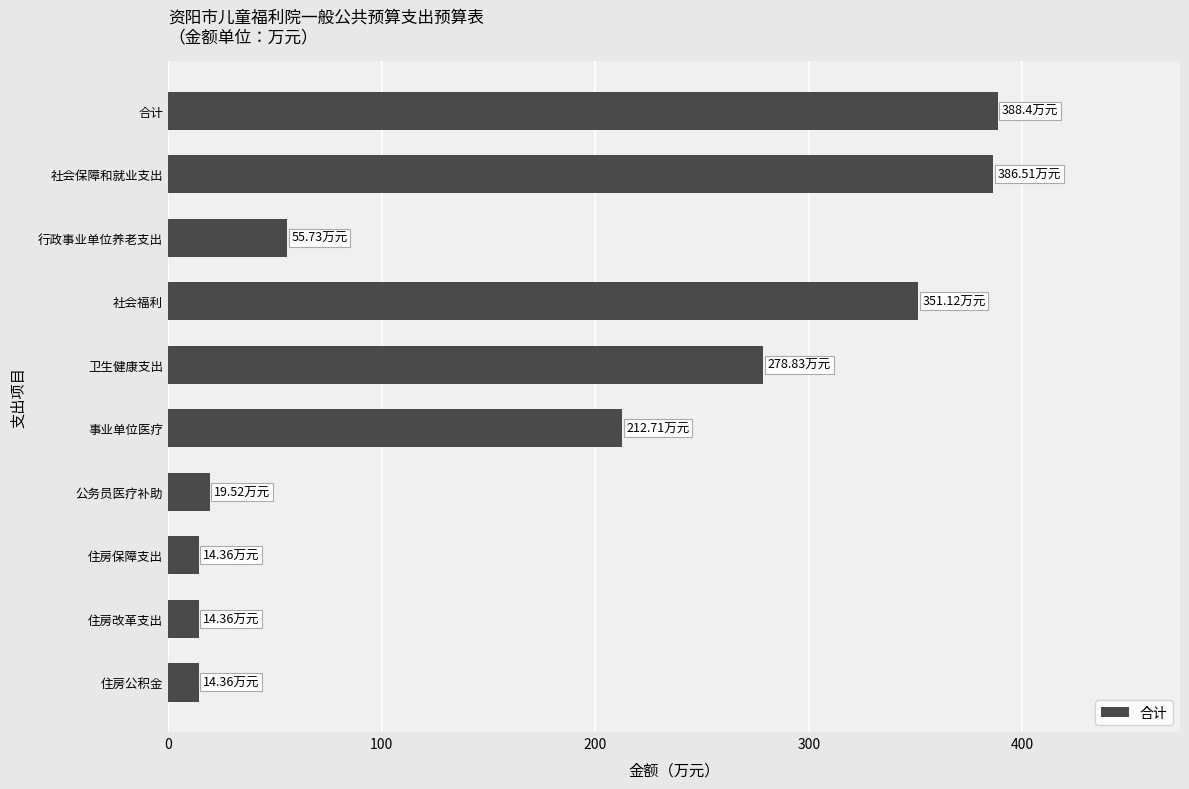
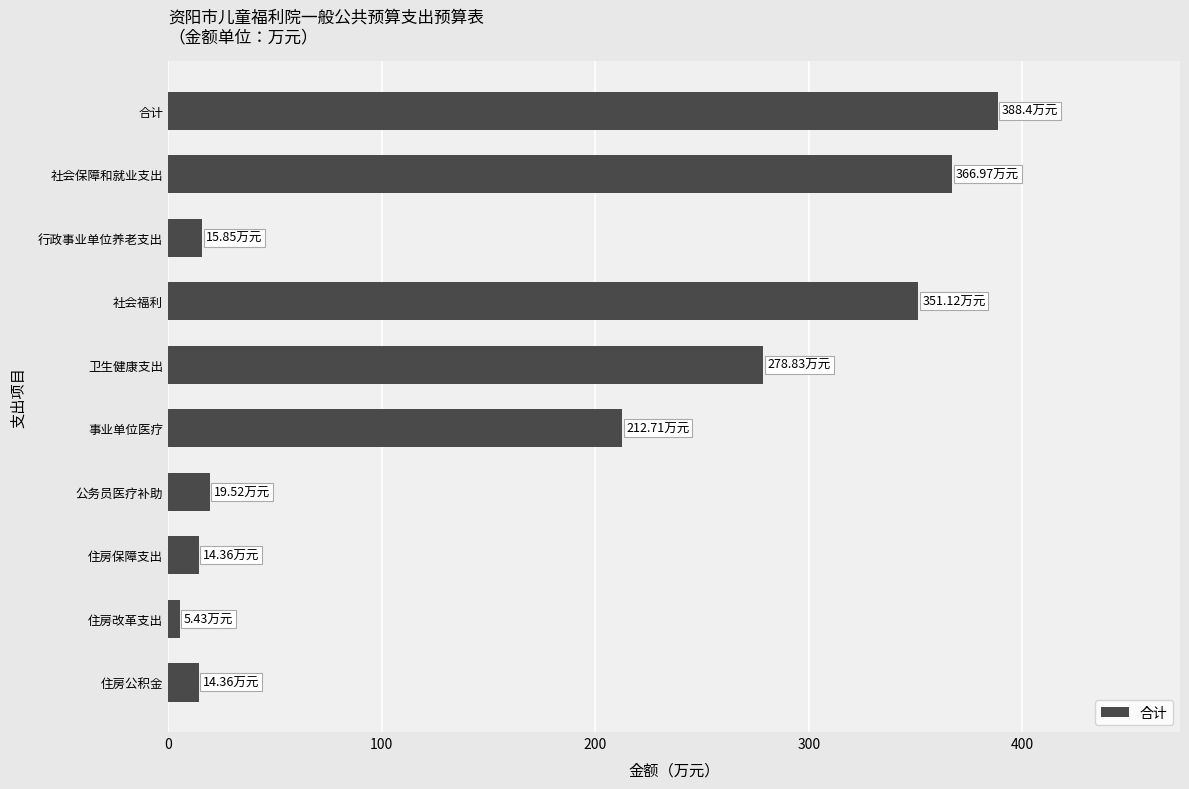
社会保障和就业支出: 386.51 -> 366.97
行政事业单位养老支出: 55.73 -> 15.85
住房改革支出: 14.36 -> 5.43
